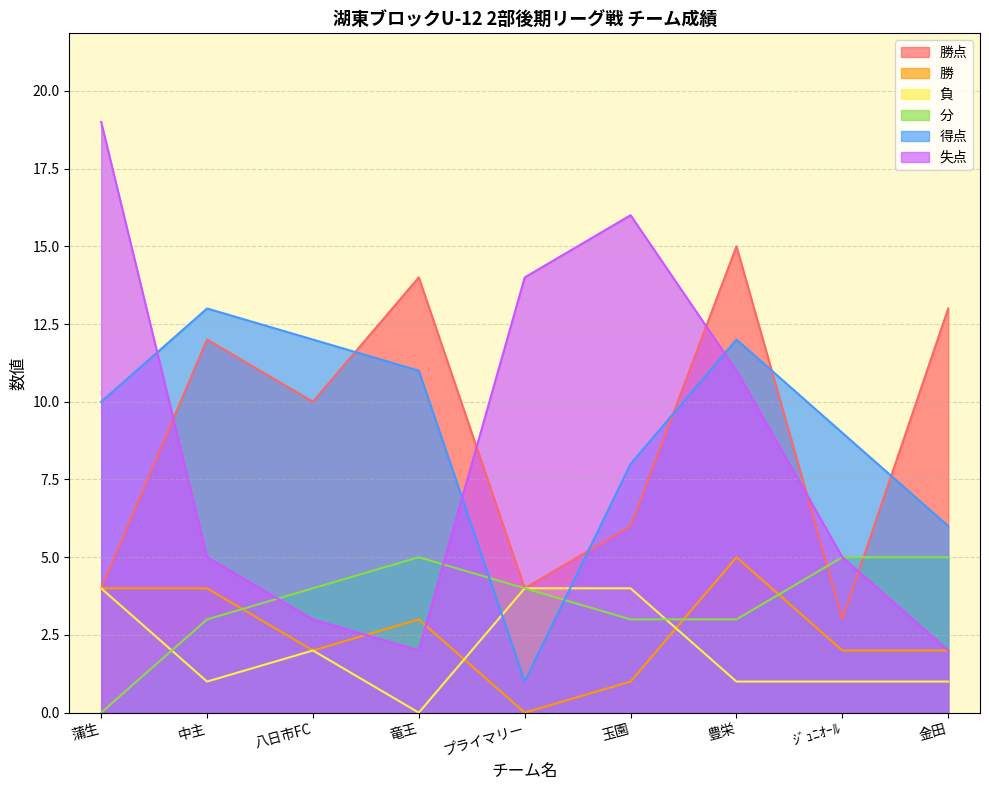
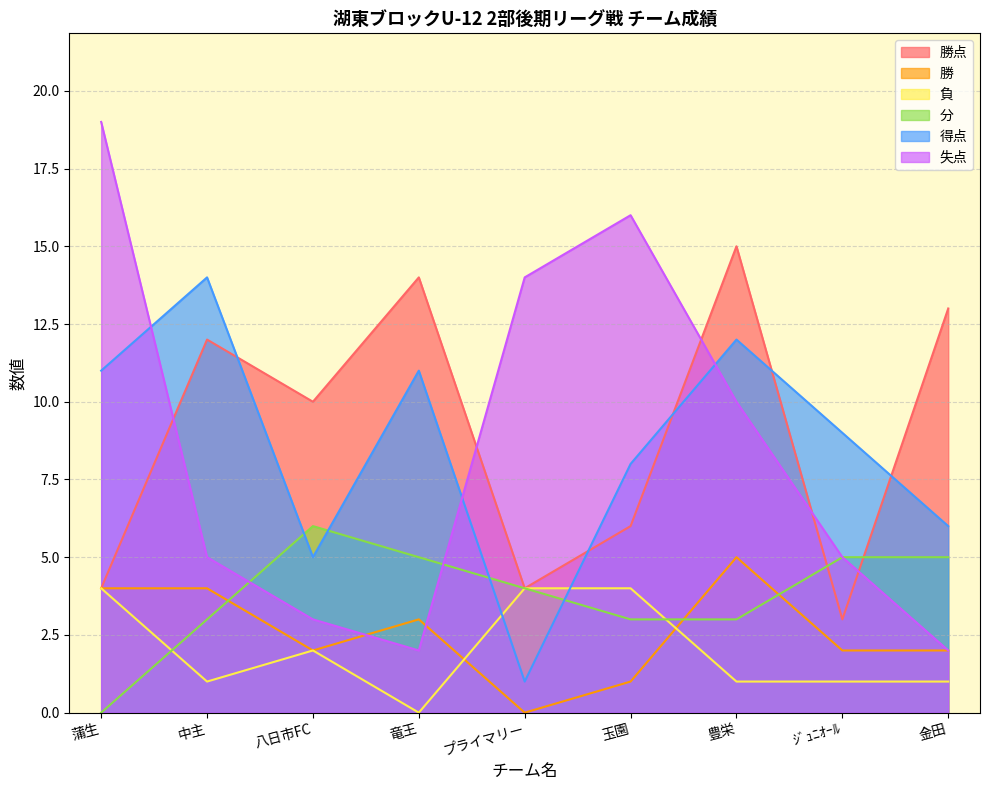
得点, 蒲生: 10 -> 11
得点, 中主: 13 -> 14
分, 八日市FC: 4 -> 6
得点, 八日市FC: 12 -> 5
失点, 豊栄: 11 -> 10
